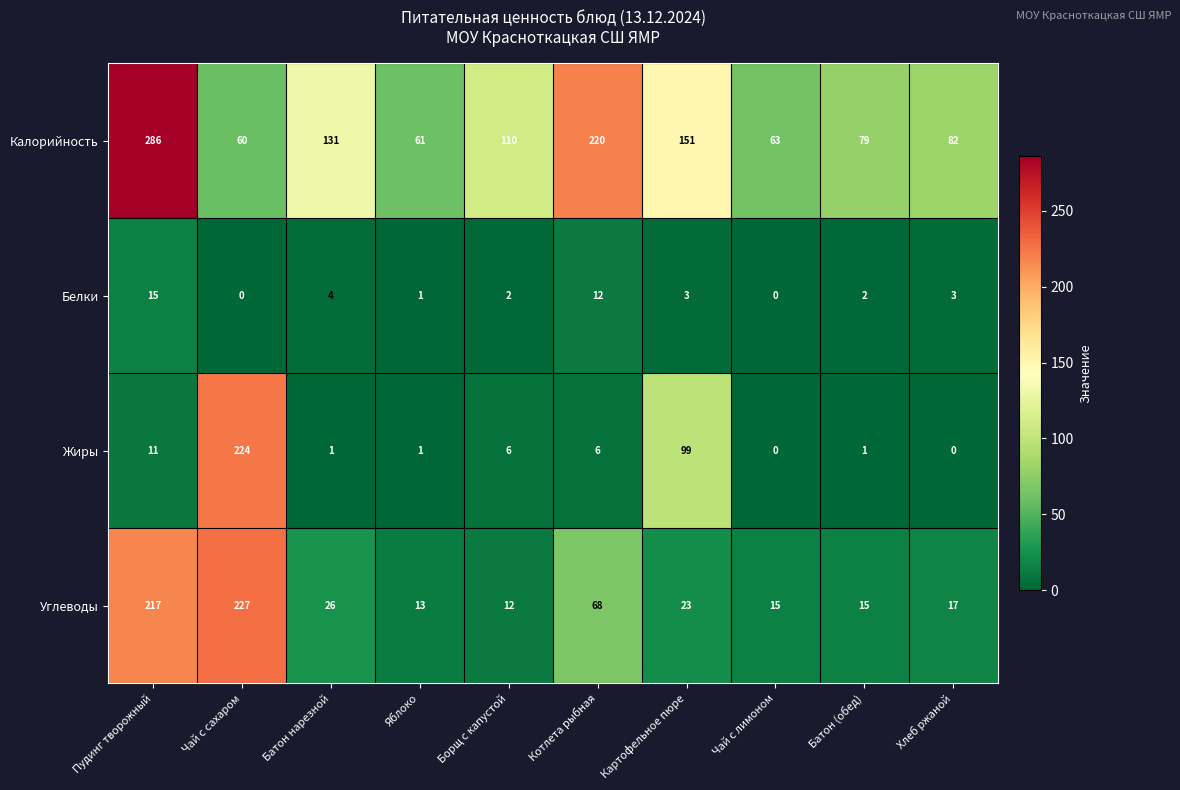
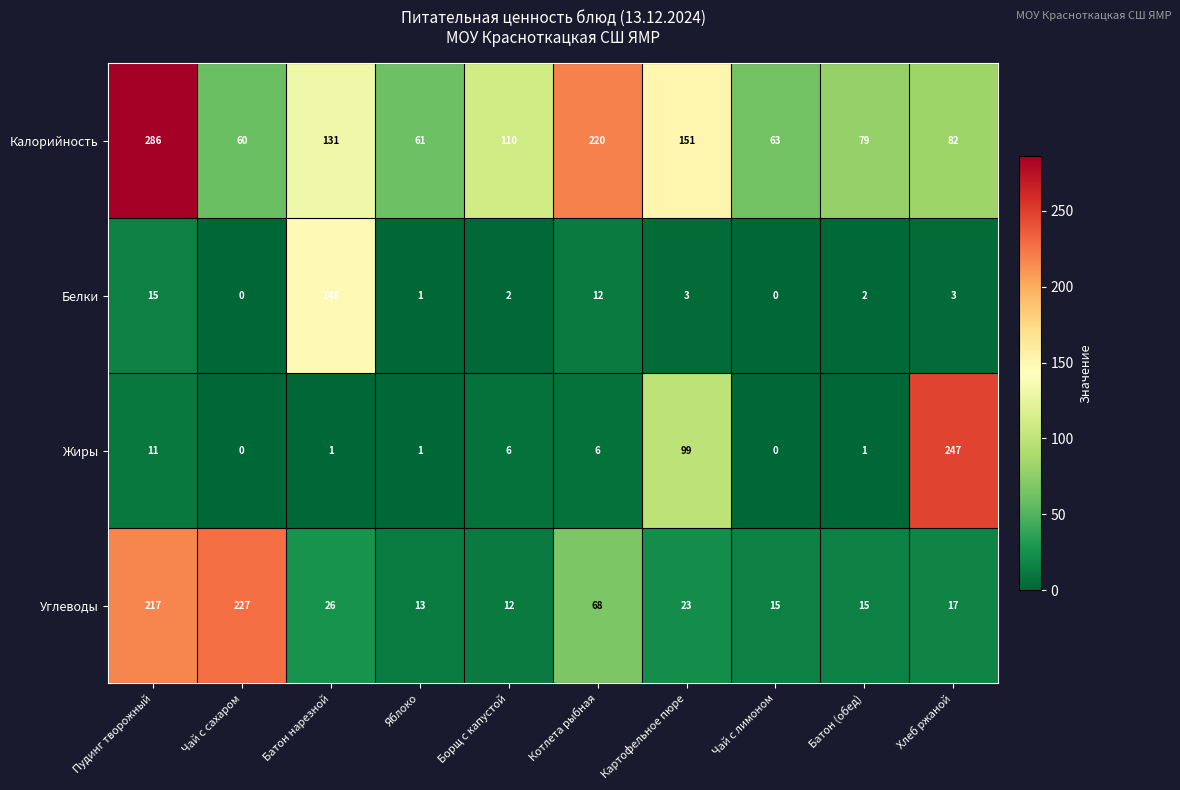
Белки, Батон нарезной: 4 -> 148
Жиры, Чай с сахаром: 224 -> 0
Жиры, Хлеб ржаной: 0 -> 247
